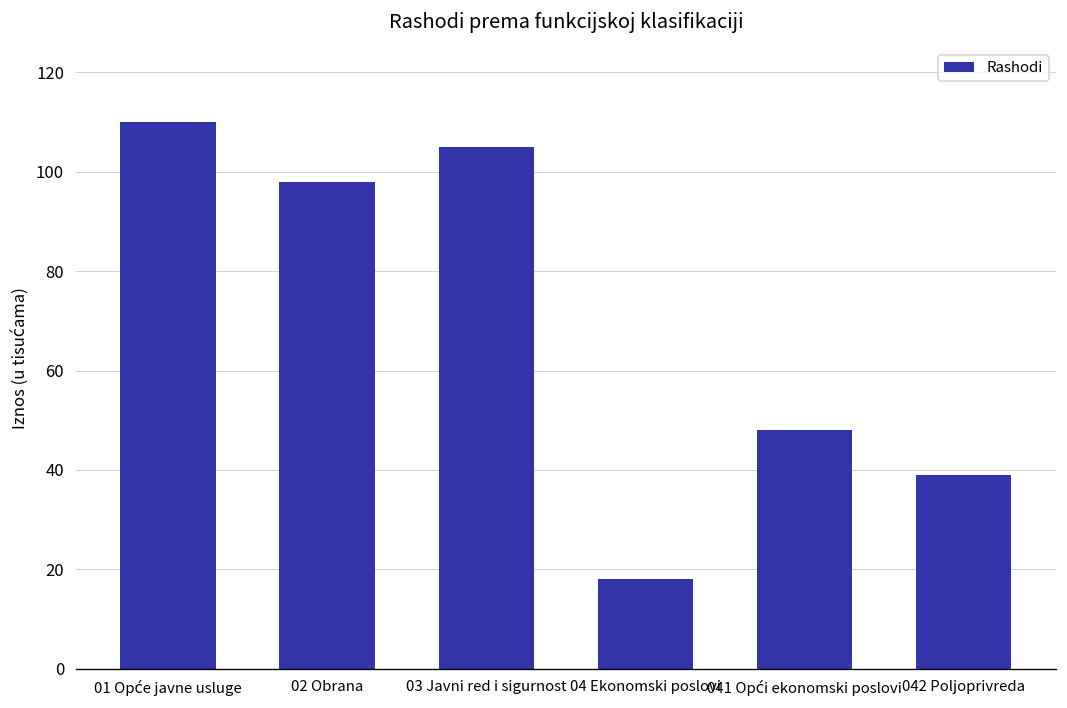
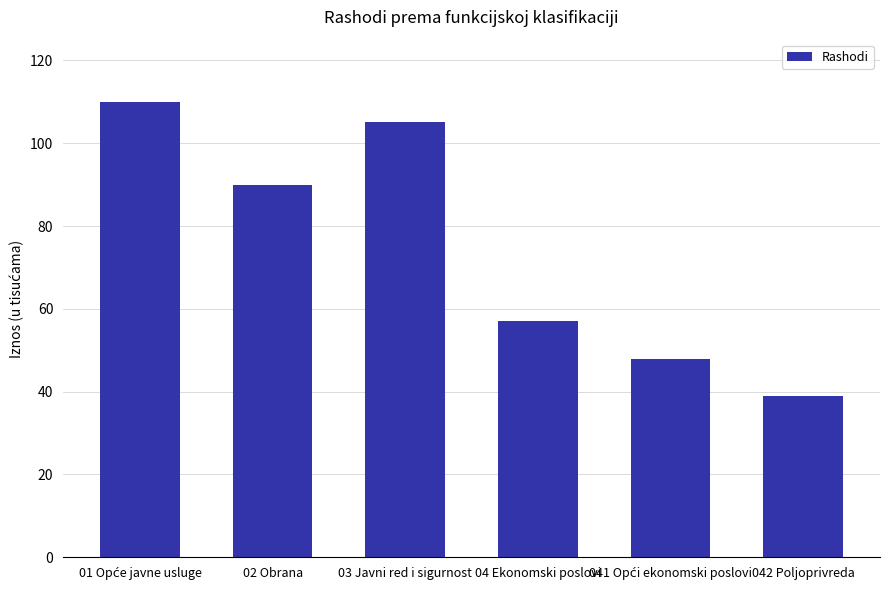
02 Obrana: 98 -> 90
04 Ekonomski poslovi: 18 -> 57
